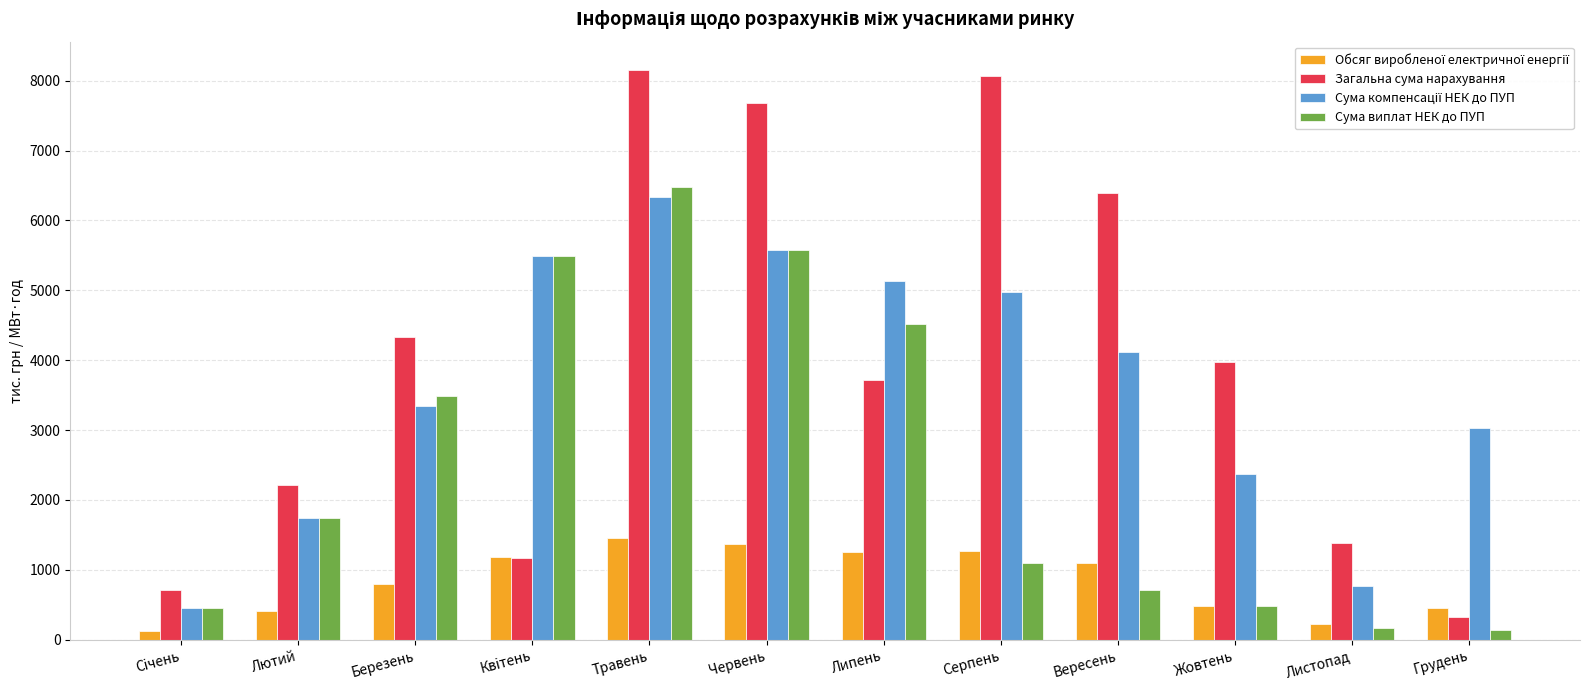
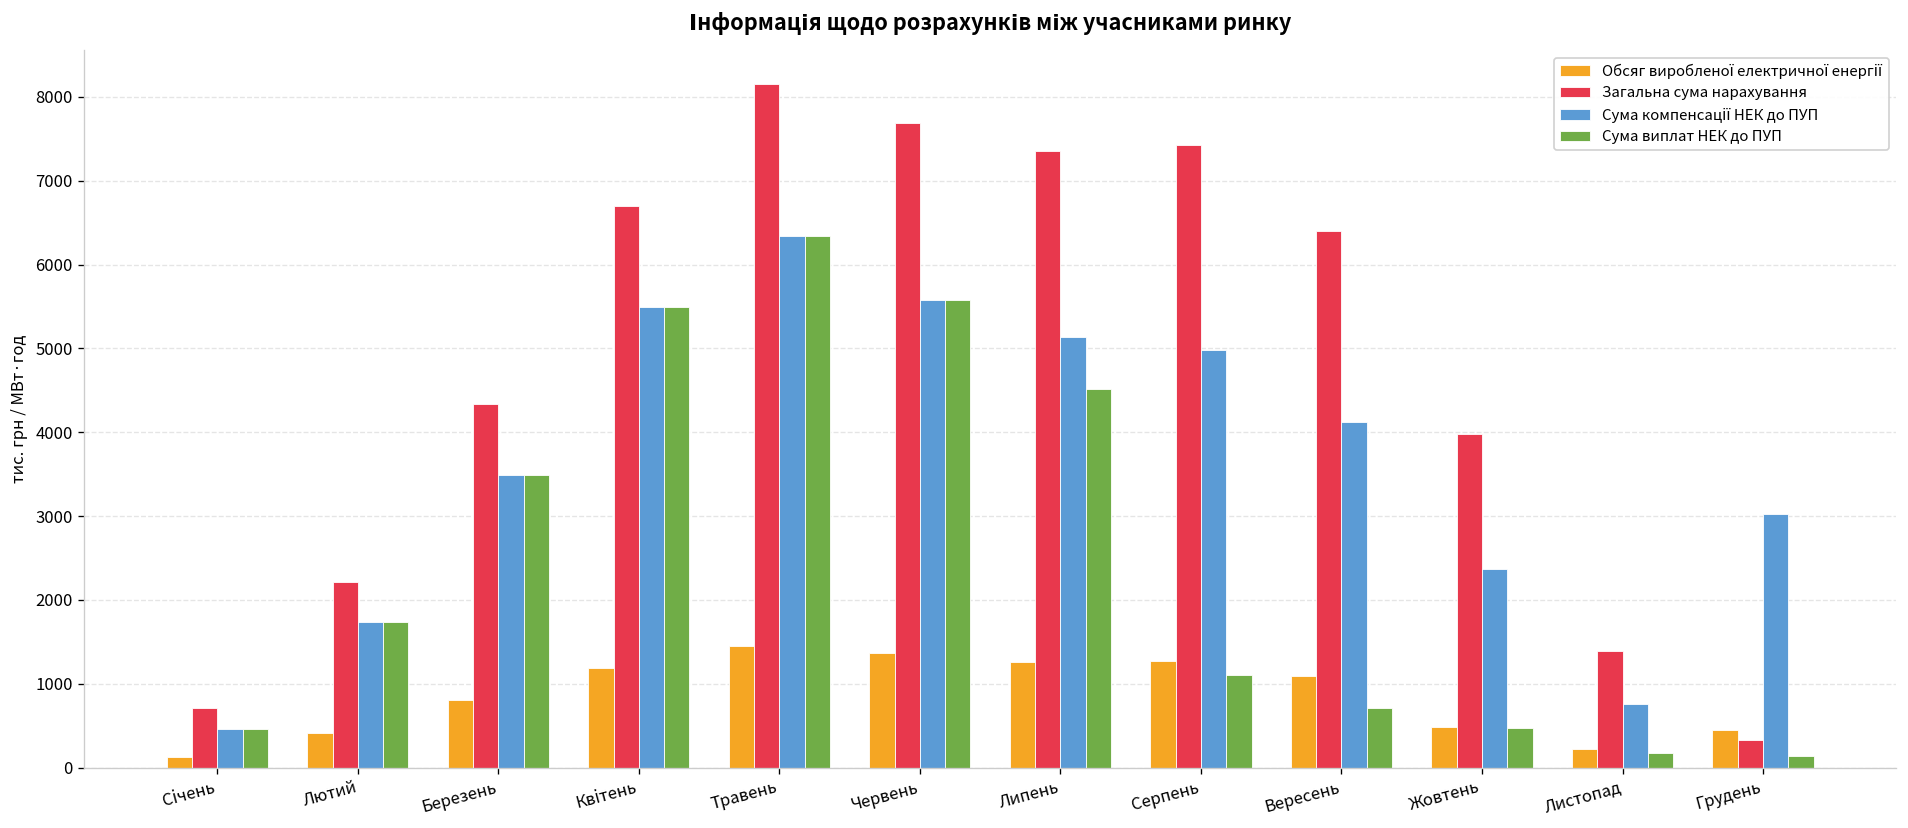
Сума компенсації НЕК до ПУП, Березень: 3300 -> 3500
Загальна сума нарахування, Квітень: 1200 -> 6700
Сума виплат НЕК до ПУП, Травень: 6500 -> 6300
Загальна сума нарахування, Липень: 3700 -> 7400
Загальна сума нарахування, Серпень: 8100 -> 7400
